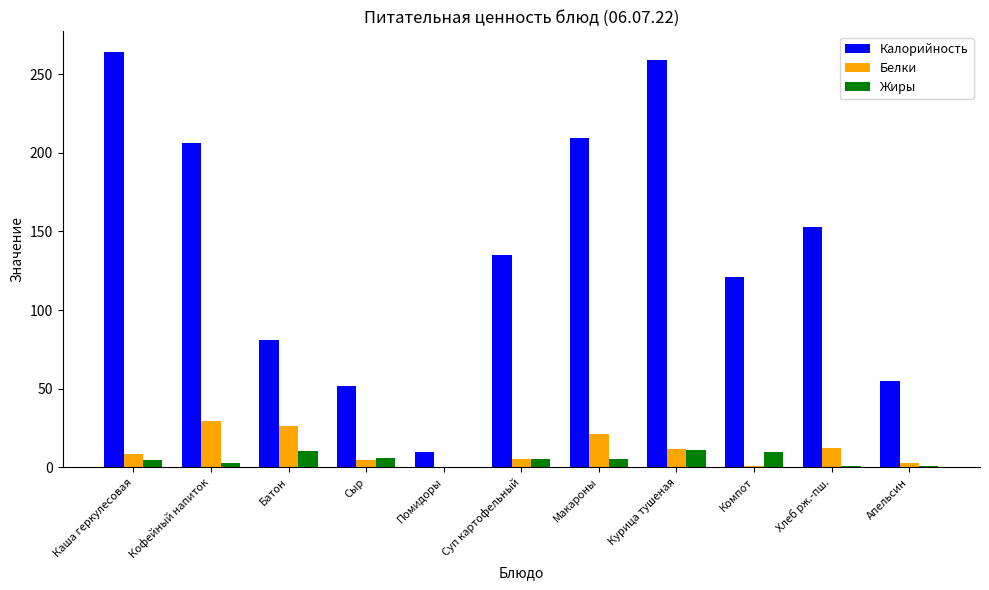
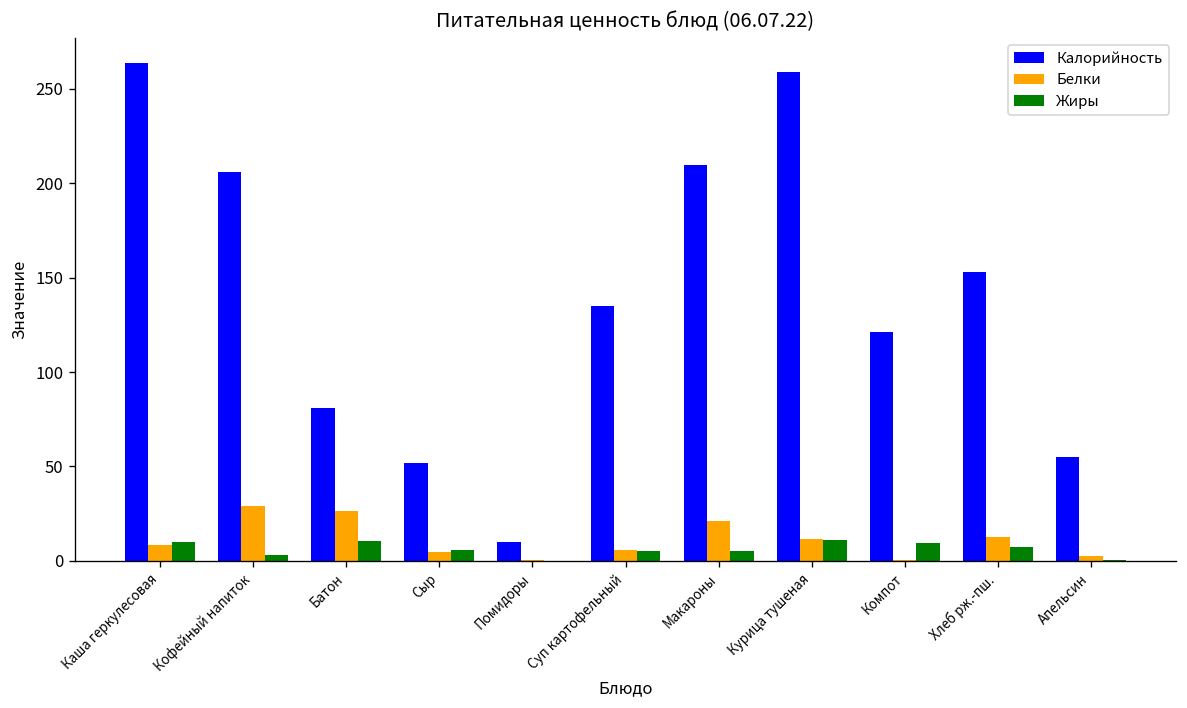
Жиры, Каша геркулесовая: 4 -> 10
Жиры, Хлеб рж.-пш.: 1 -> 7
